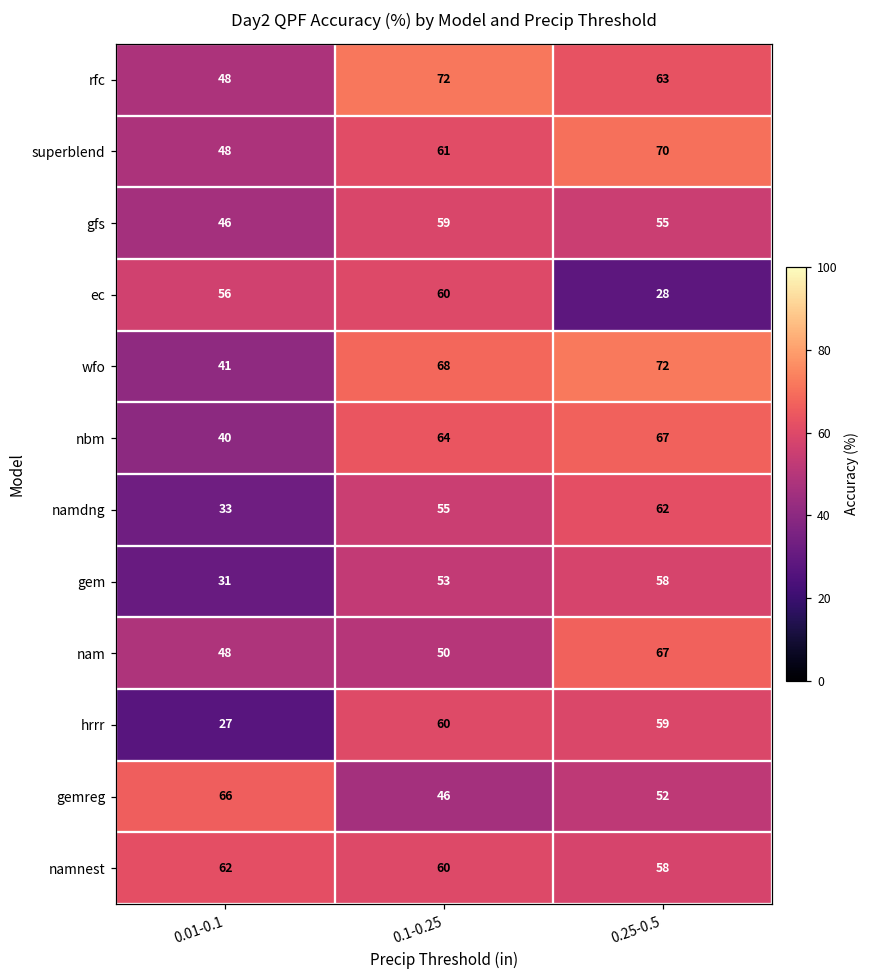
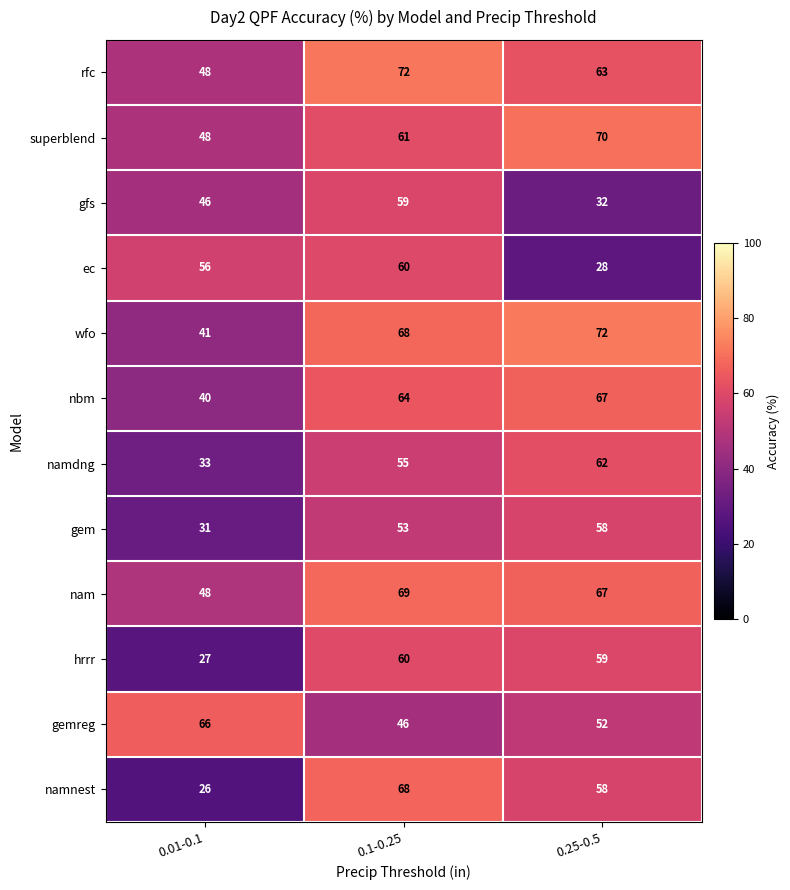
gfs, 0.25-0.5: 55 -> 32
nam, 0.1-0.25: 50 -> 69
namnest, 0.01-0.1: 62 -> 26
namnest, 0.1-0.25: 60 -> 68
